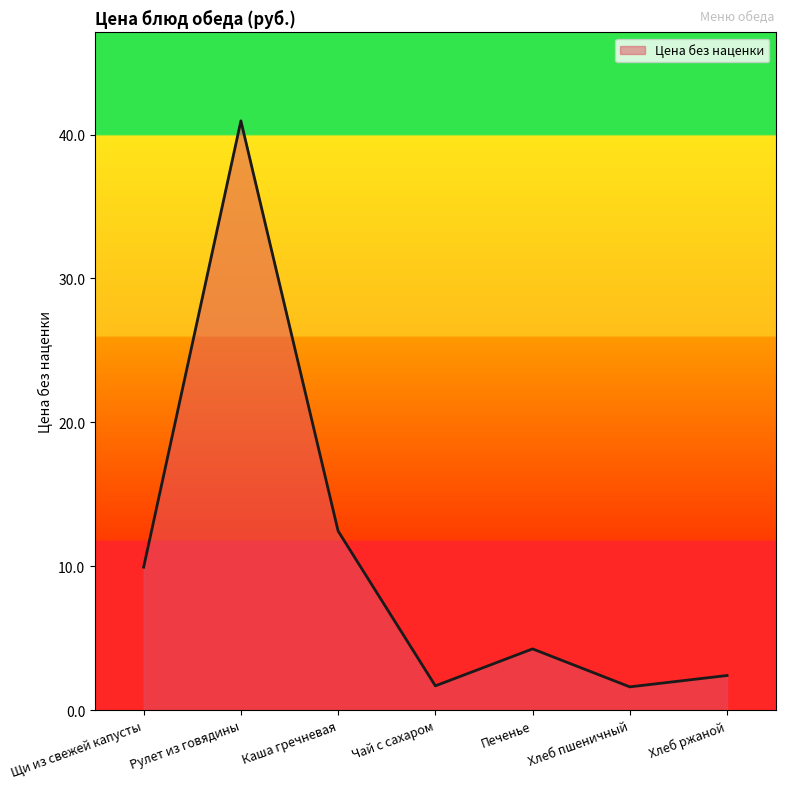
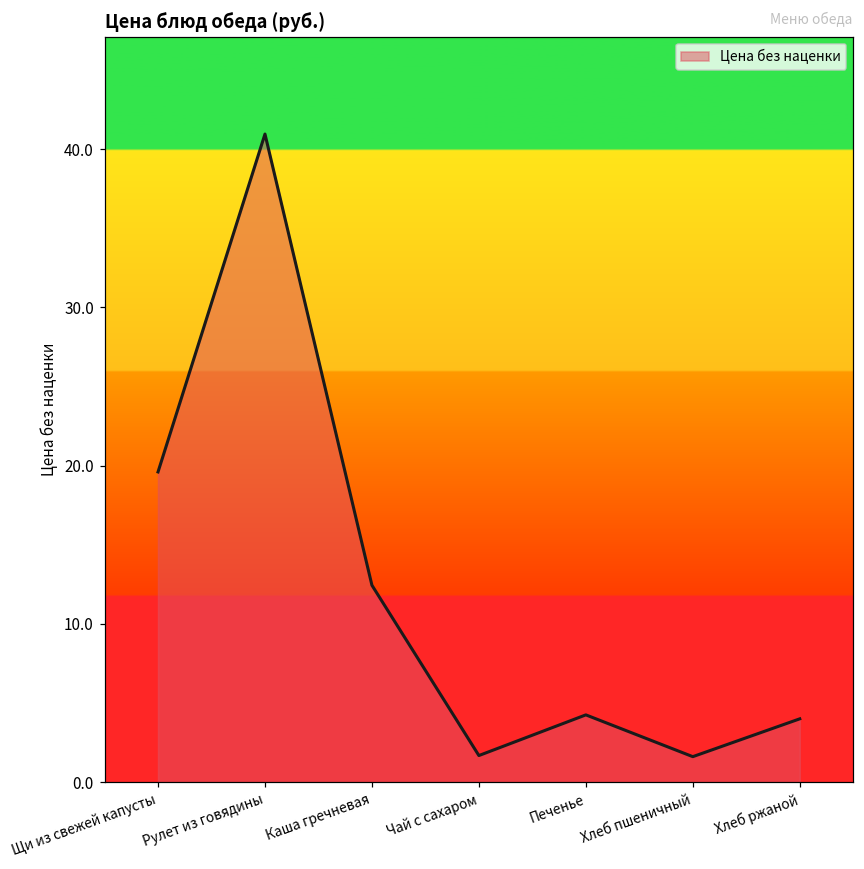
Щи из свежей капусты: 9.9 -> 19.6
Хлеб ржаной: 2.4 -> 4.0
